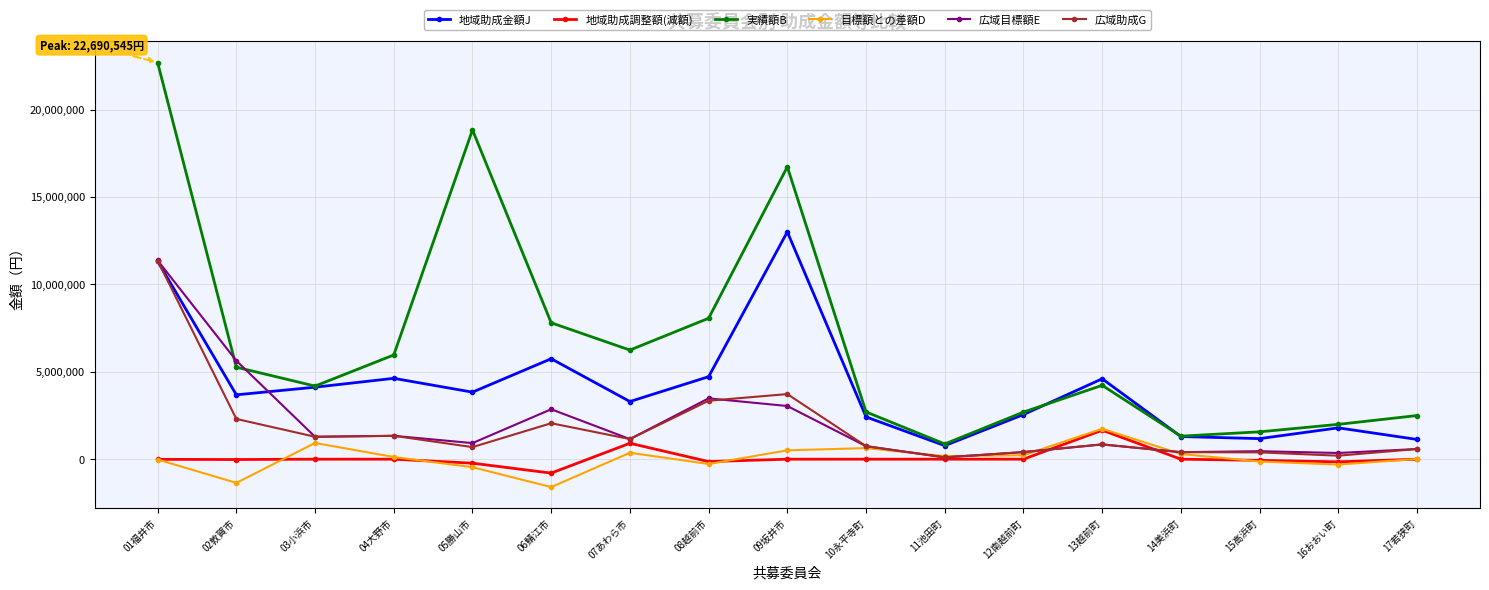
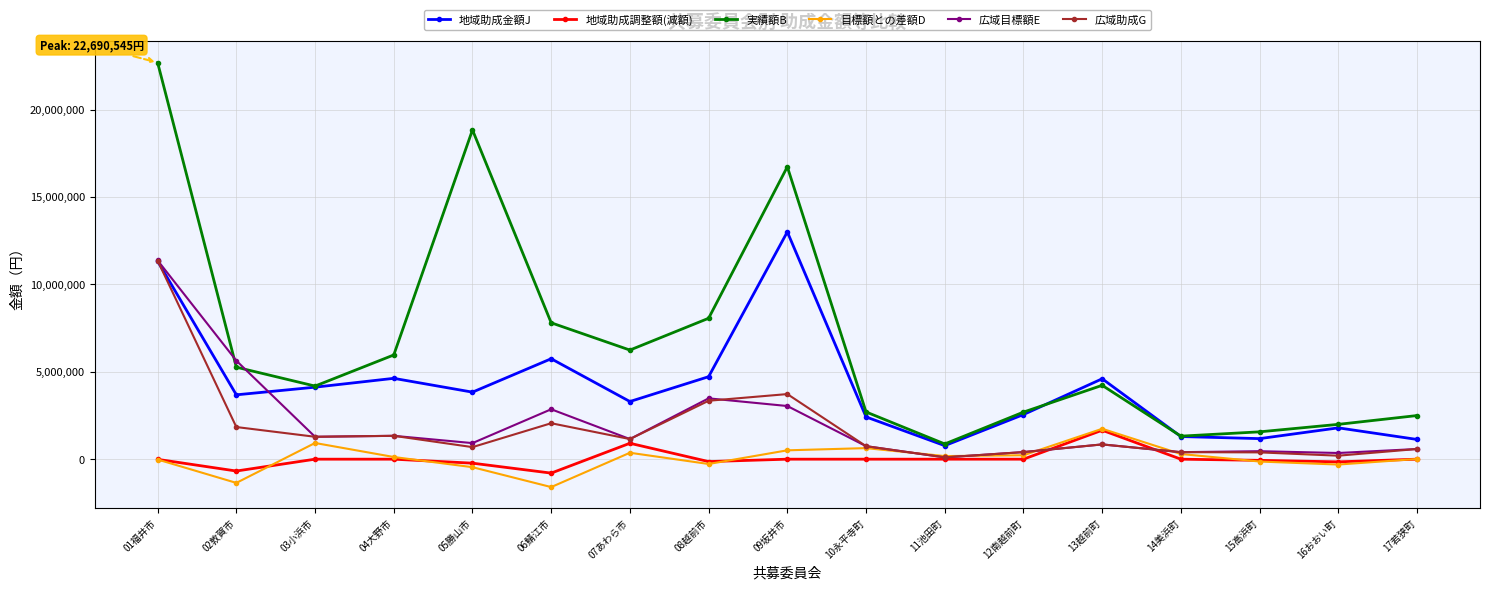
地域助成調整額(減額), 02敦賀市: 0 -> -700,000
広域助成G, 02敦賀市: 2,300,000 -> 1,800,000
